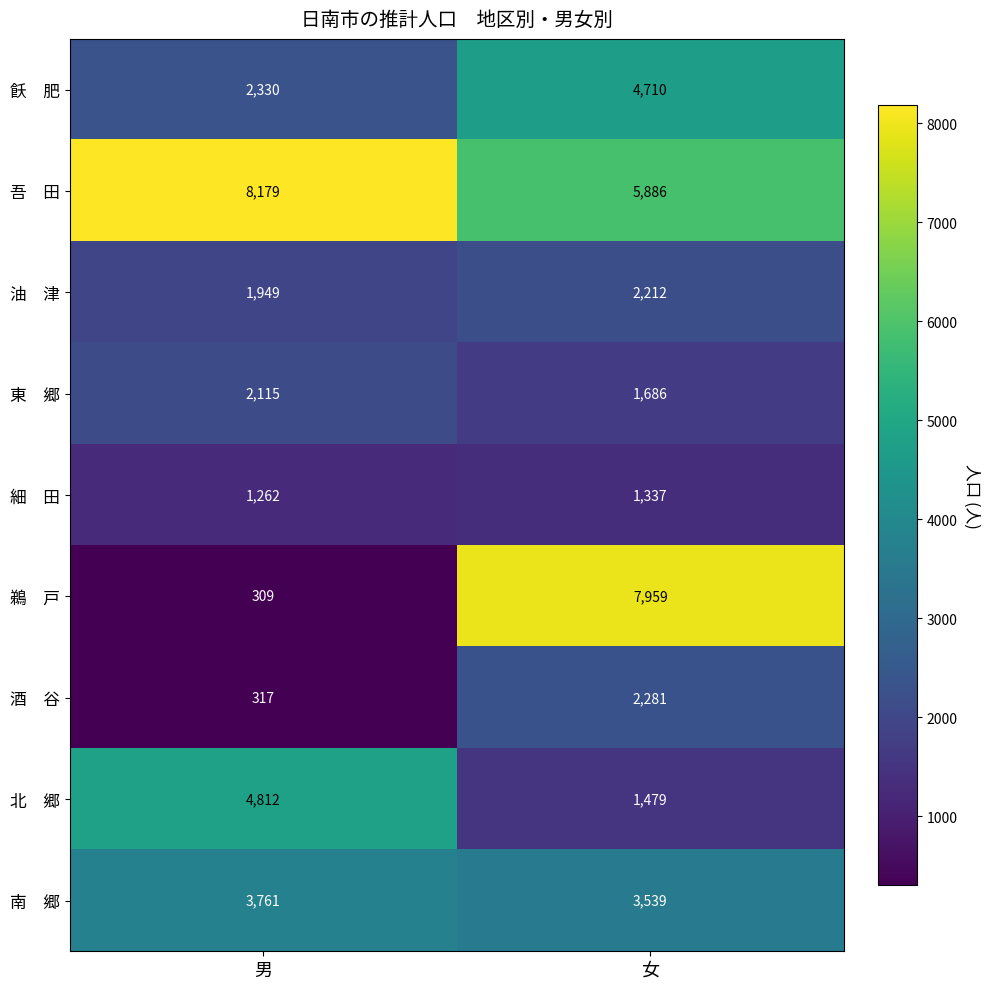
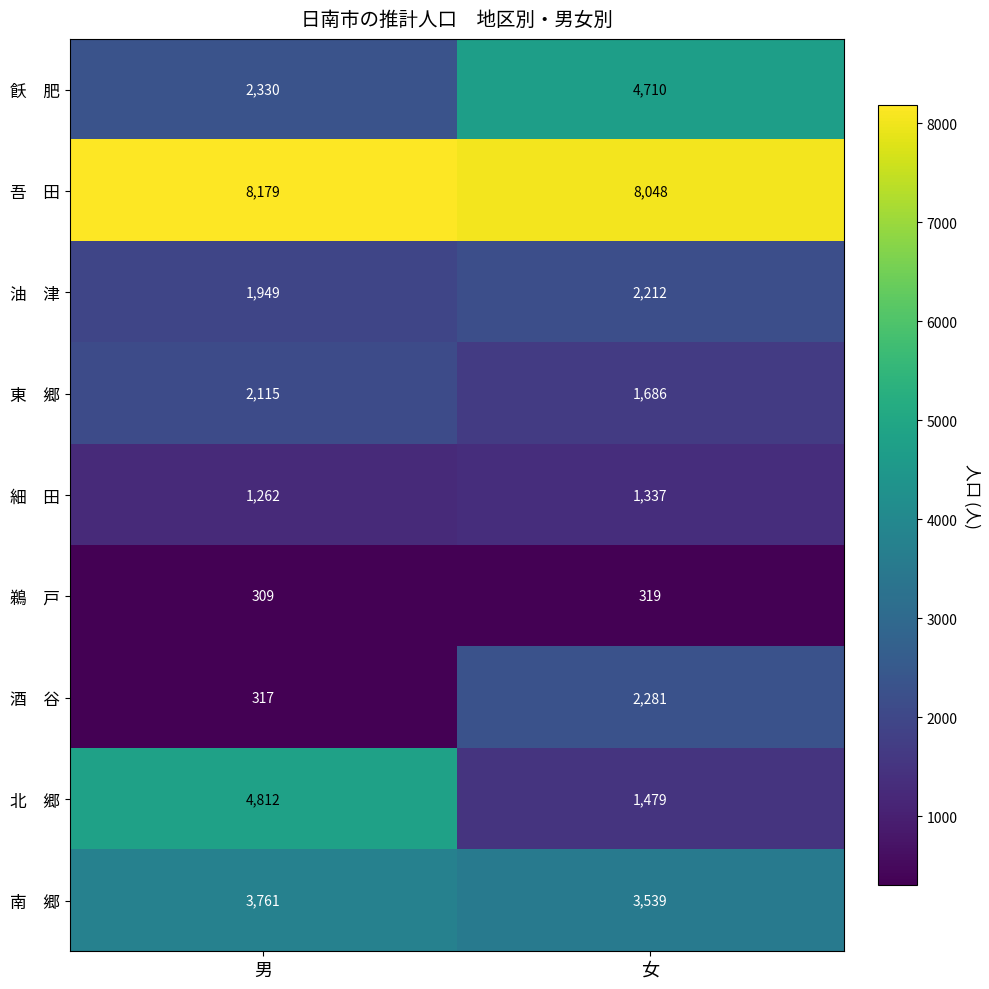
吾 田, 女: 5,886 -> 8,048
鵜 戸, 女: 7,959 -> 319
